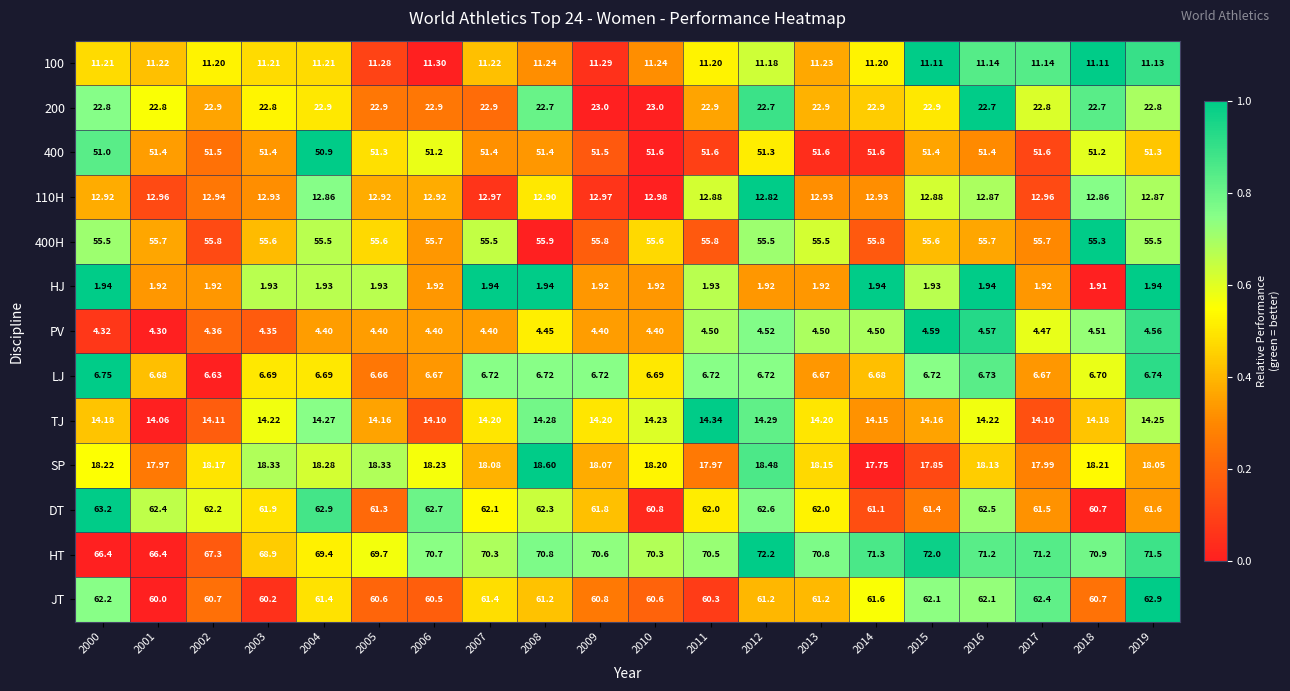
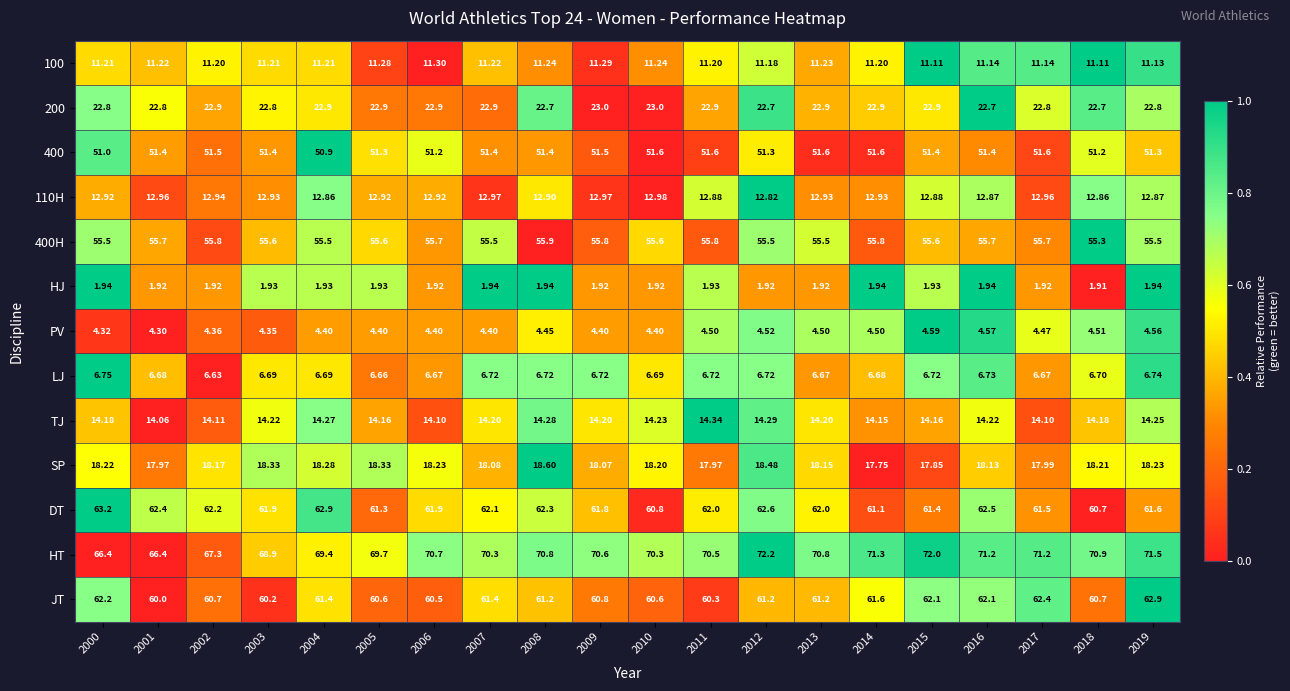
SP, 2019: 18.05 -> 18.23
DT, 2006: 62.7 -> 61.9
